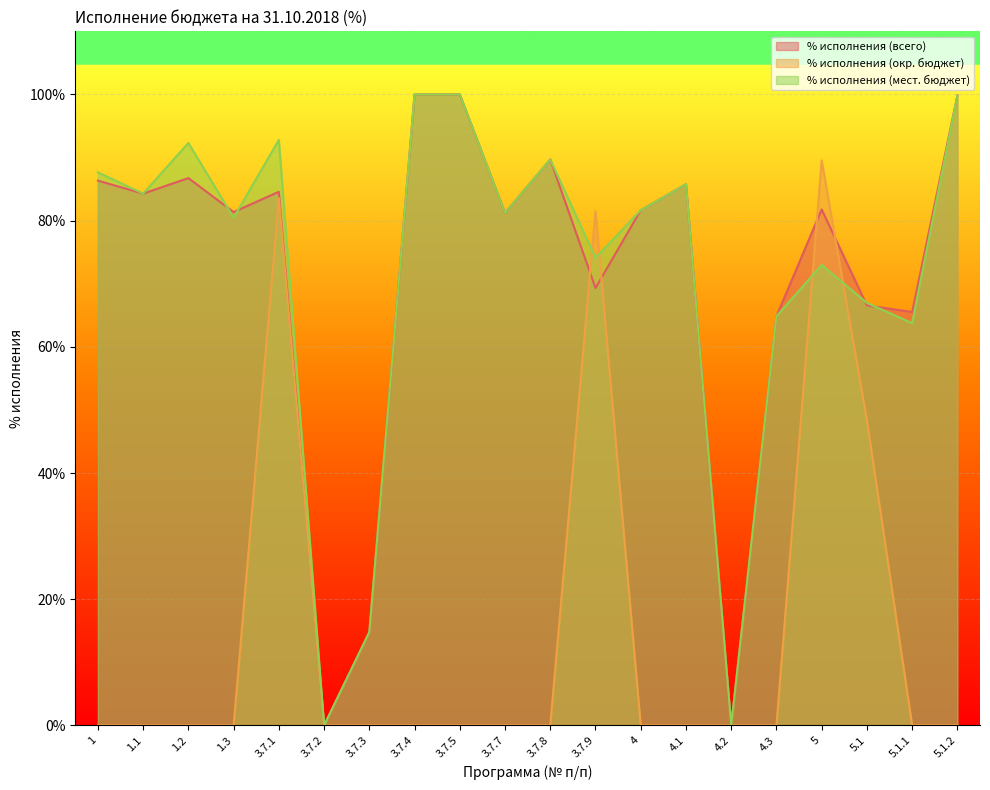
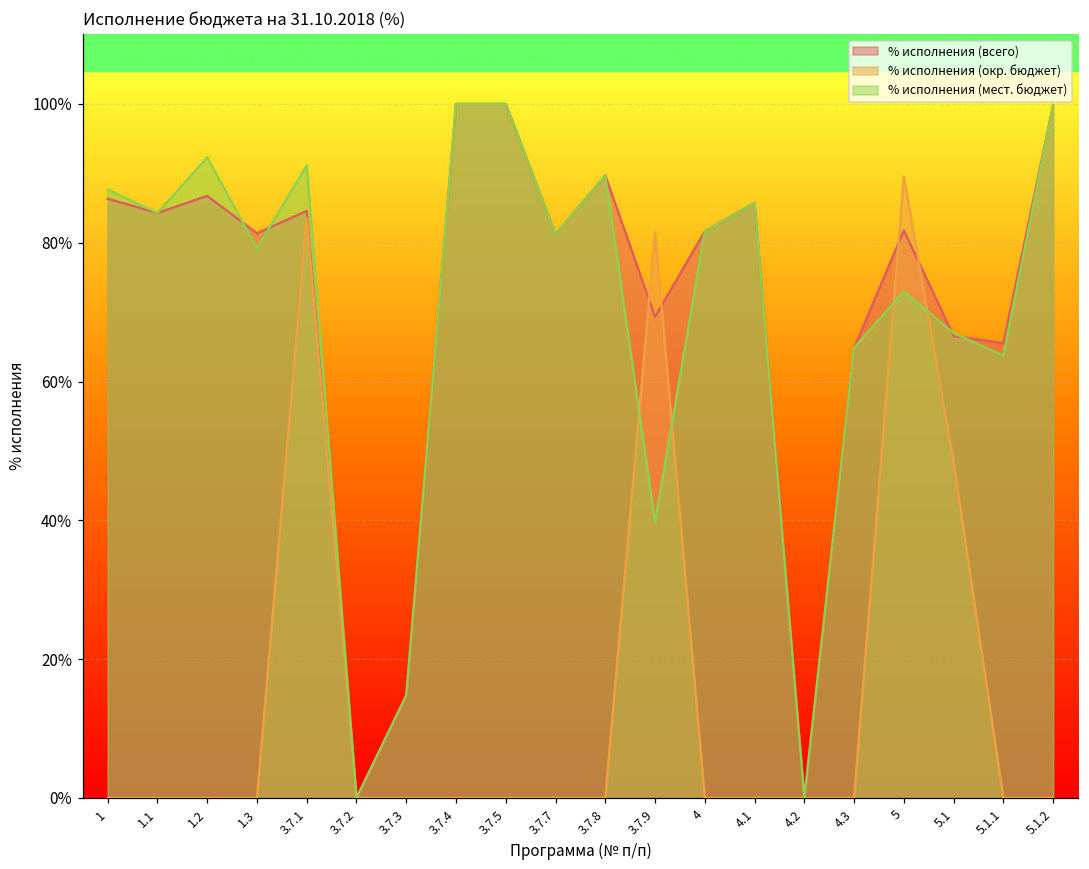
% исполнения (мест. бюджет), 1.3: 80% -> 79%
% исполнения (мест. бюджет), 3.7.1: 93% -> 91%
% исполнения (мест. бюджет), 3.7.9: 74% -> 40%
